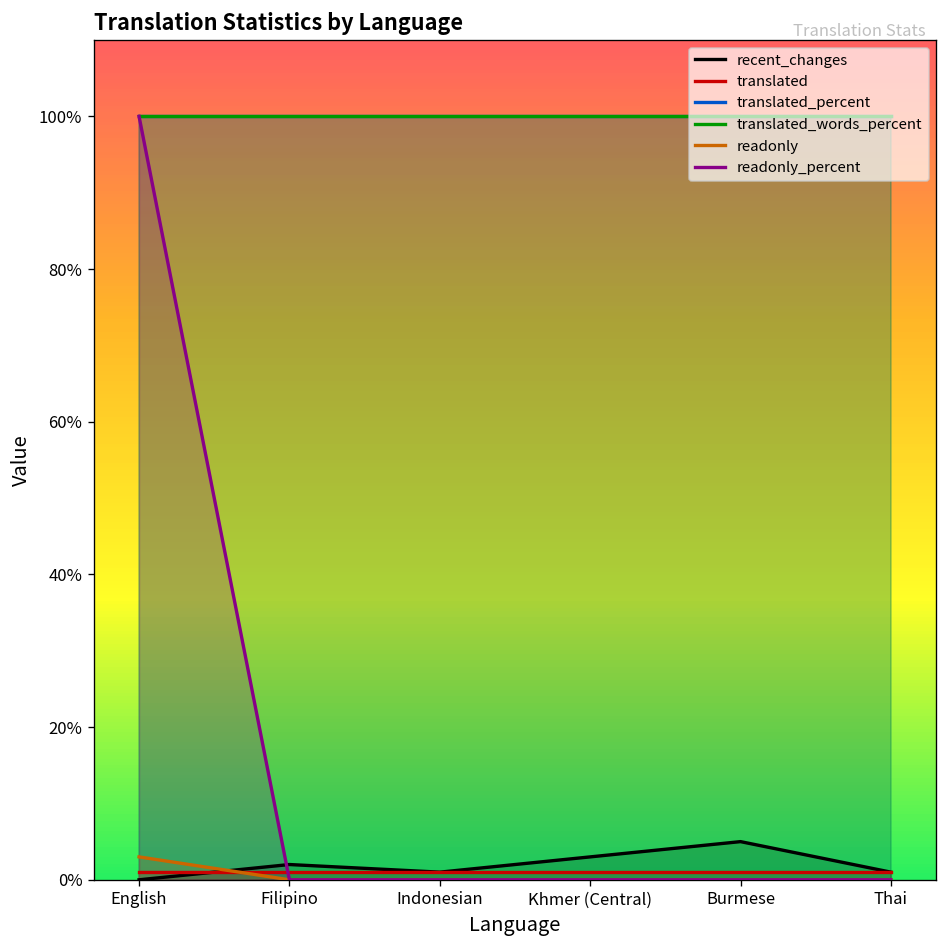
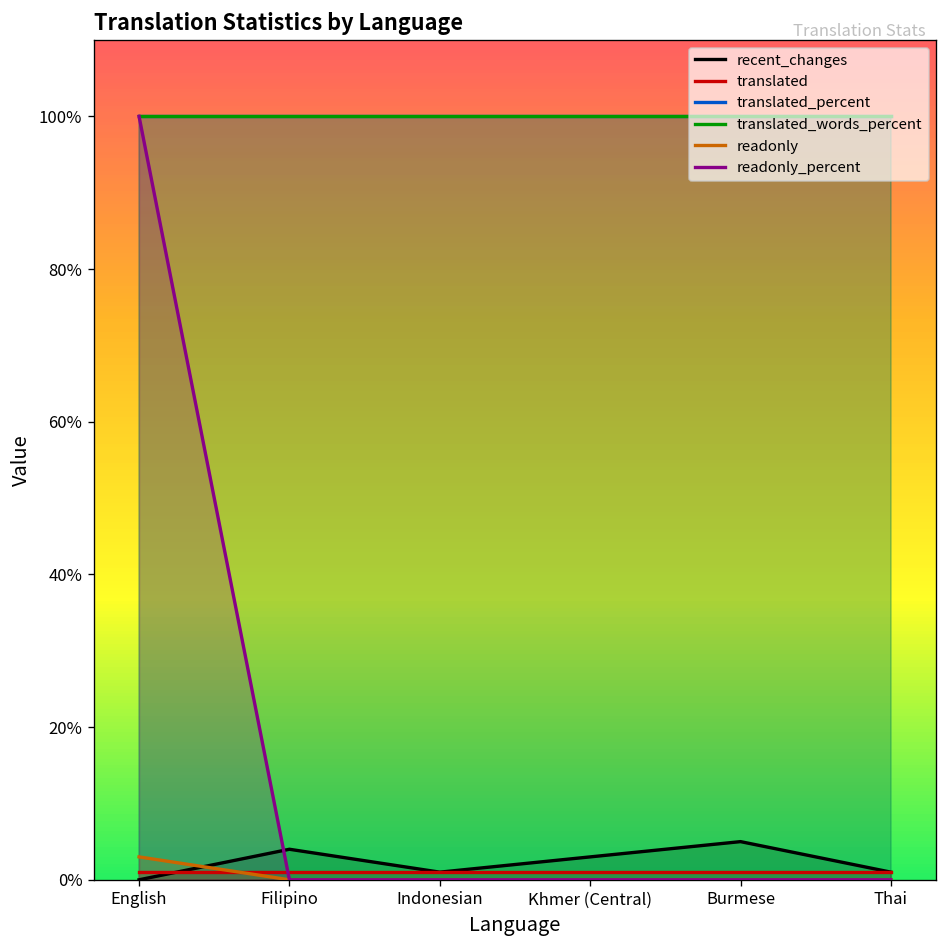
recent_changes, Filipino: 2% -> 4%
